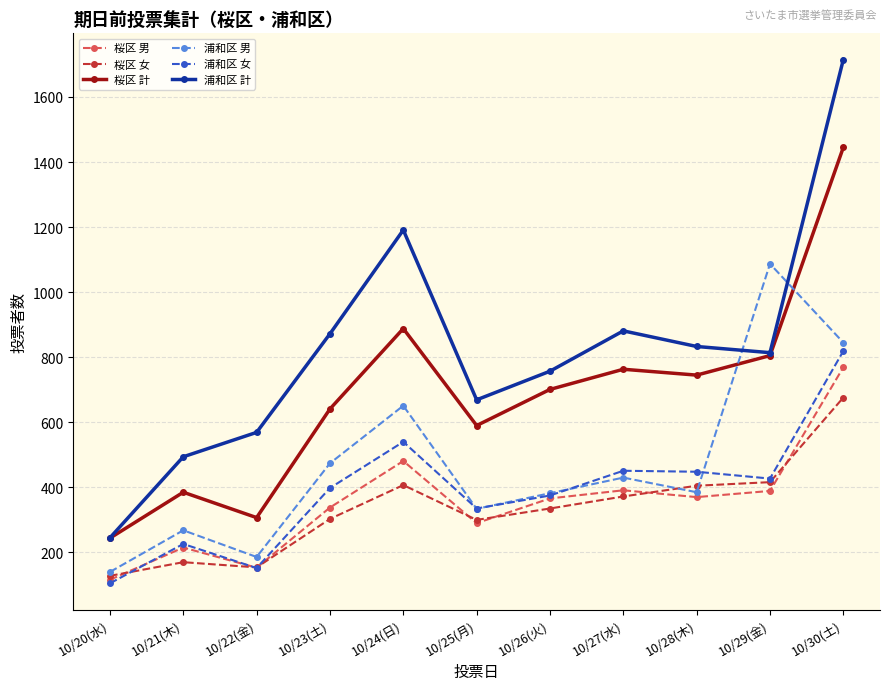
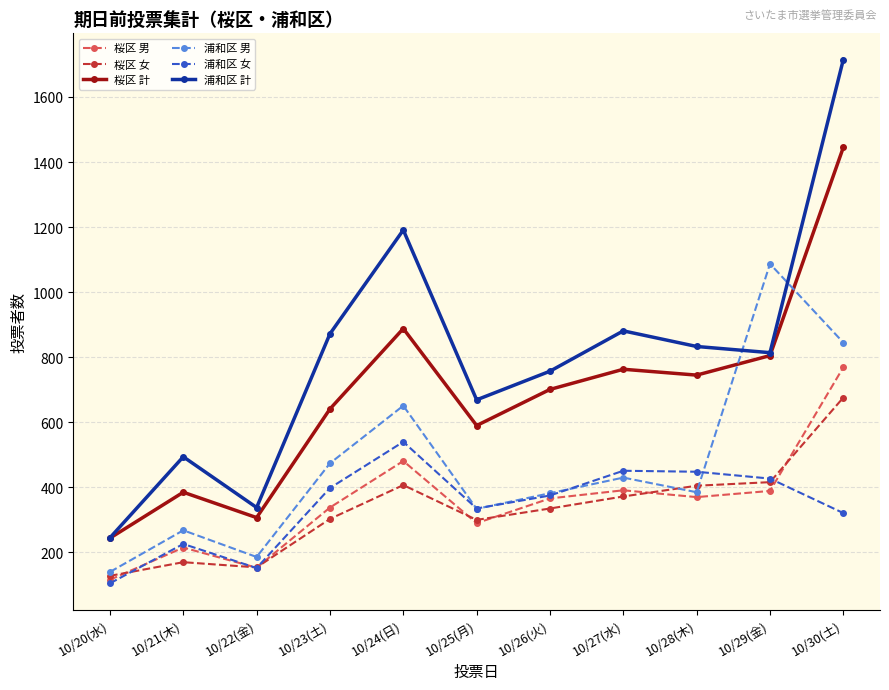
浦和区 計, 10/22(金): 570 -> 340
浦和区 女, 10/30(土): 820 -> 320
